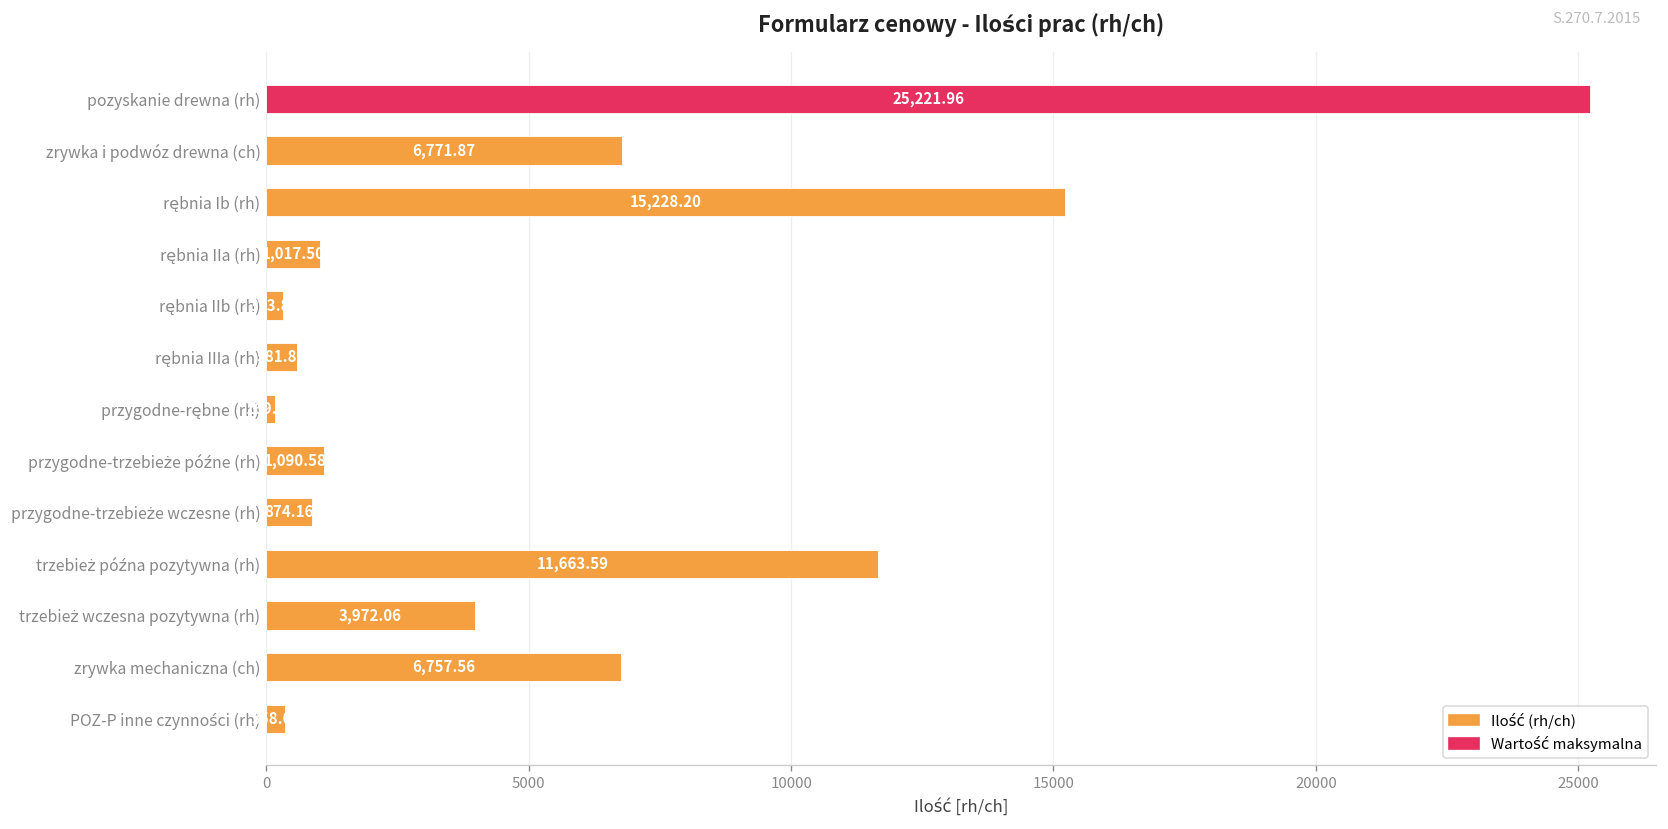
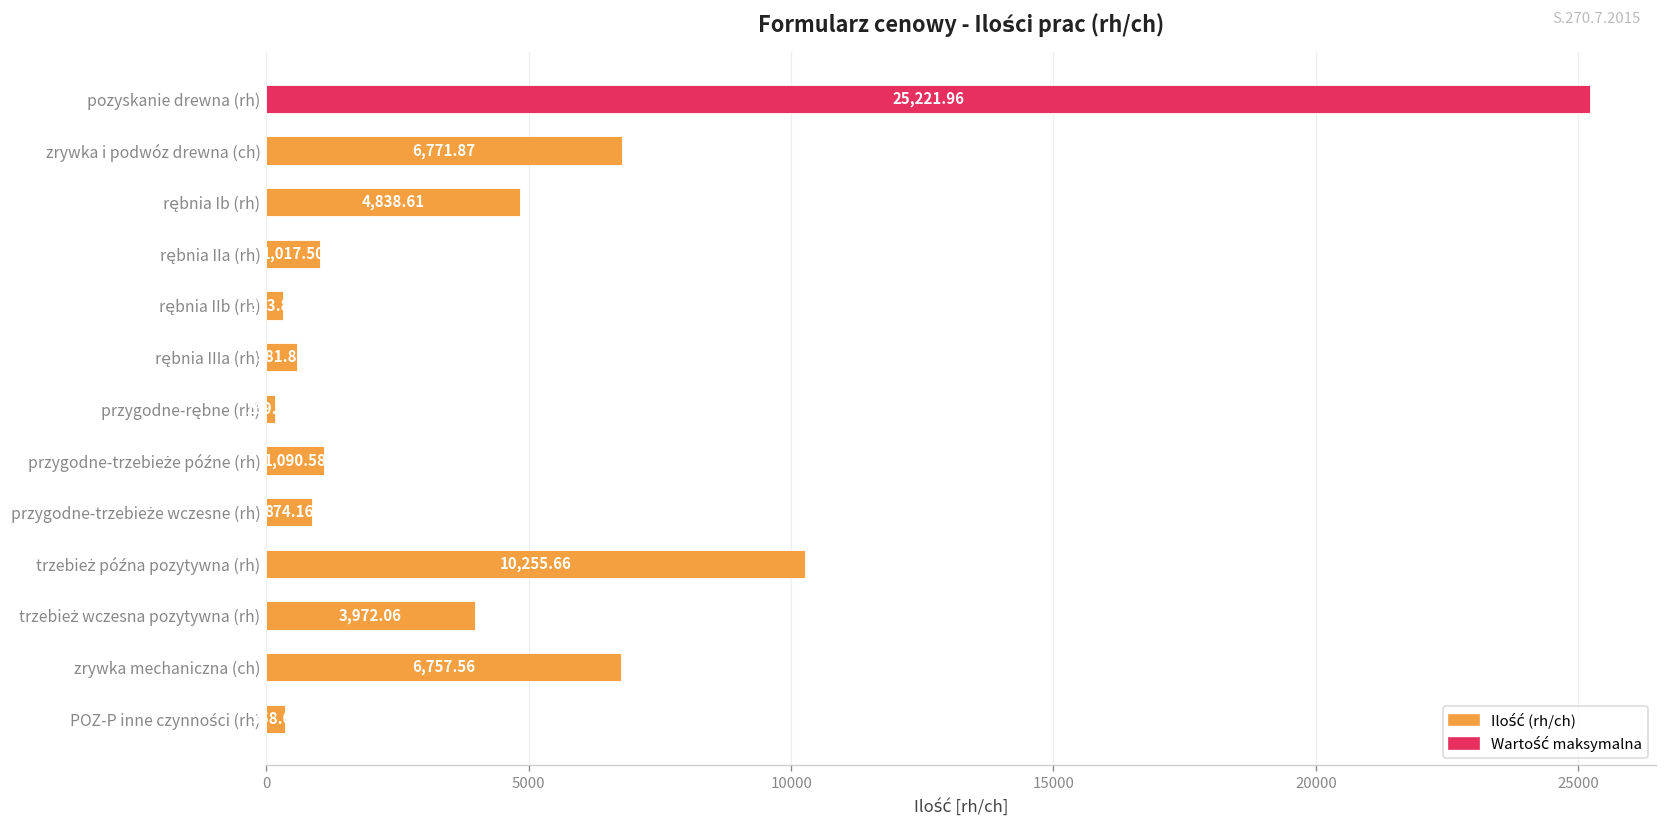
rębnia Ib (rh): 15,228.20 -> 4,838.61
trzebież późna pozytywna (rh): 11,663.59 -> 10,255.66
